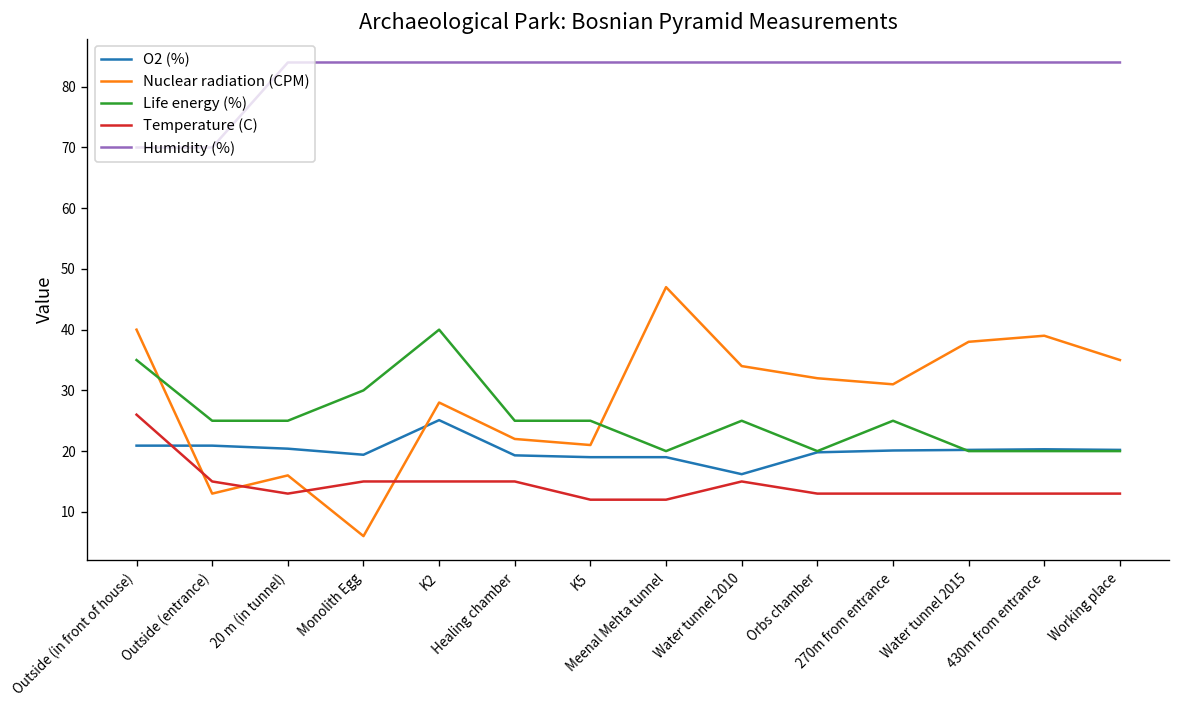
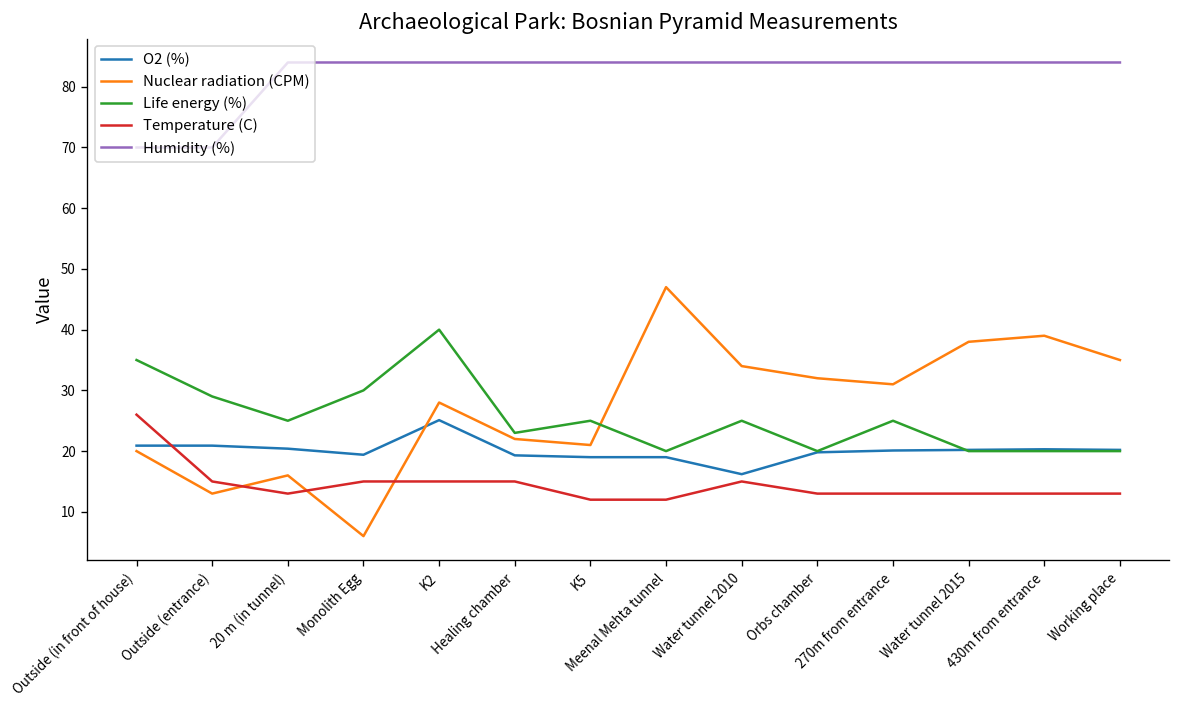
Nuclear radiation (CPM), Outside (in front of house): 40 -> 20
Life energy (%), Outside (entrance): 25 -> 29
Life energy (%), Healing chamber: 25 -> 23
